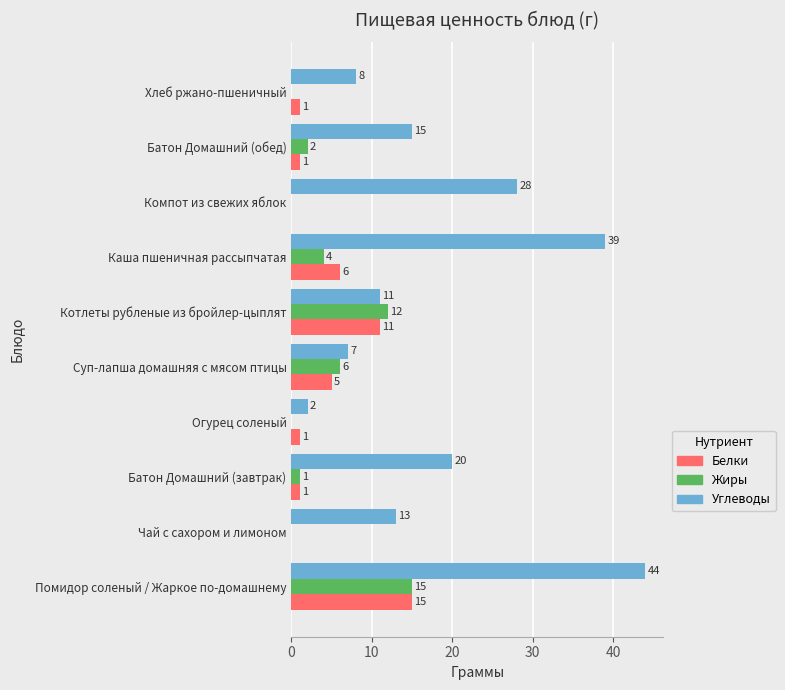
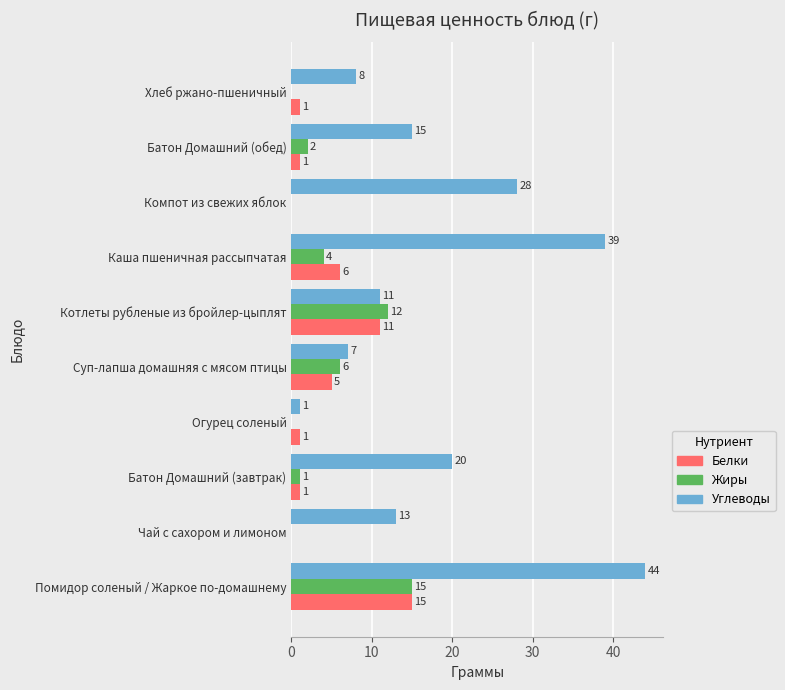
Углеводы, Огурец соленый: 2 -> 1
